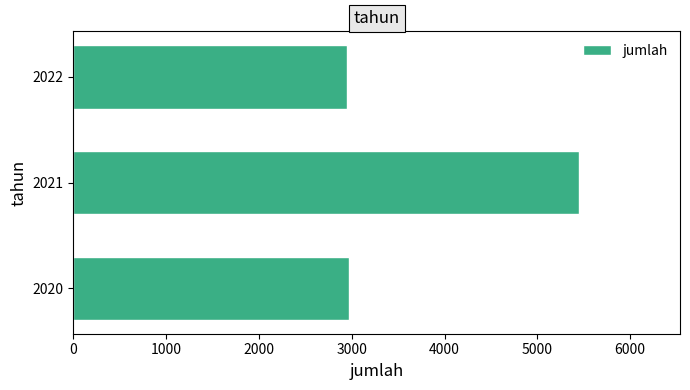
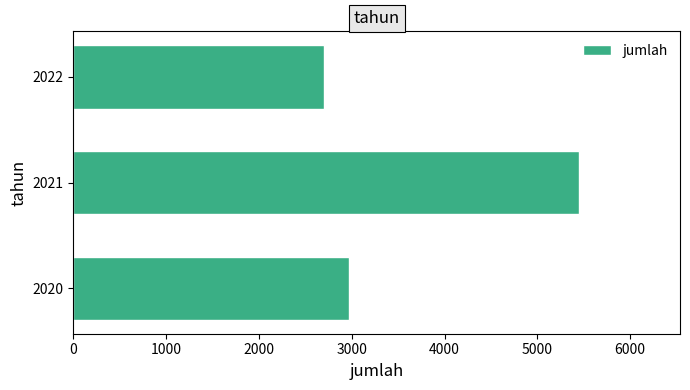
2022: 2900 -> 2700
